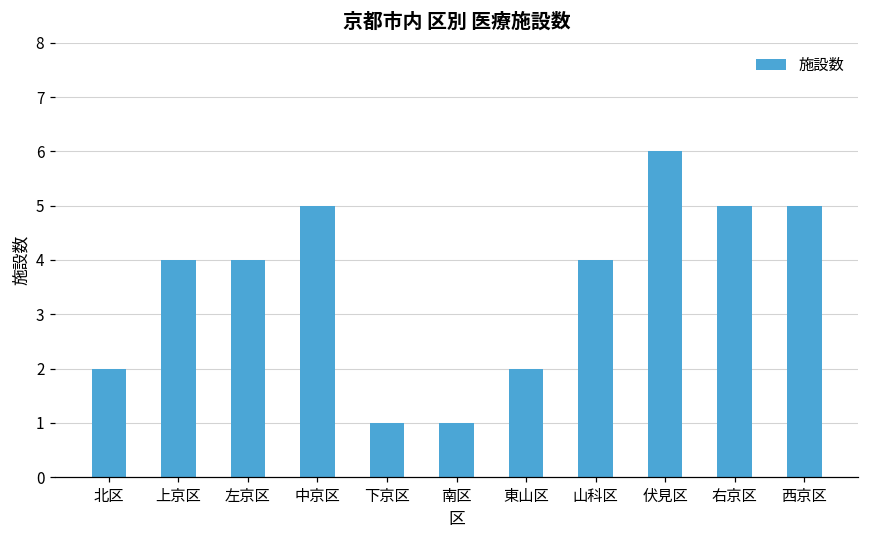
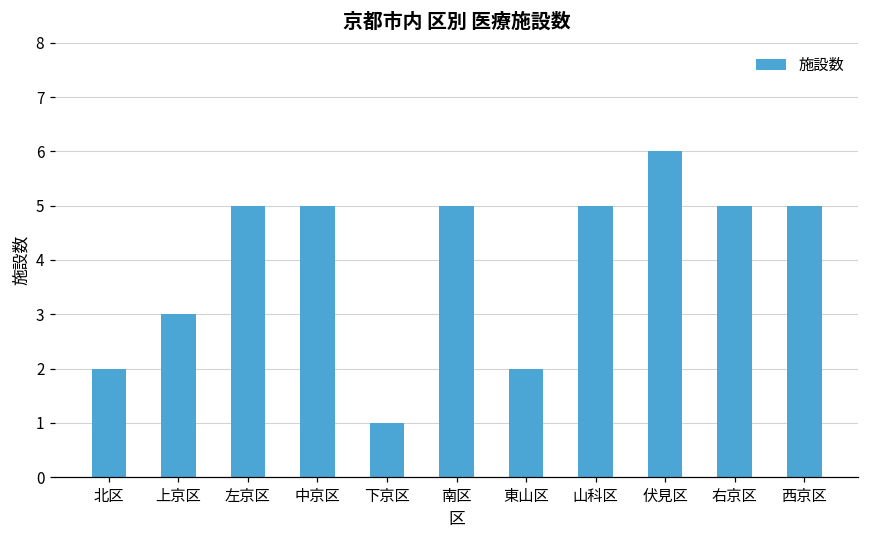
上京区: 4 -> 3
左京区: 4 -> 5
南区: 1 -> 5
山科区: 4 -> 5
